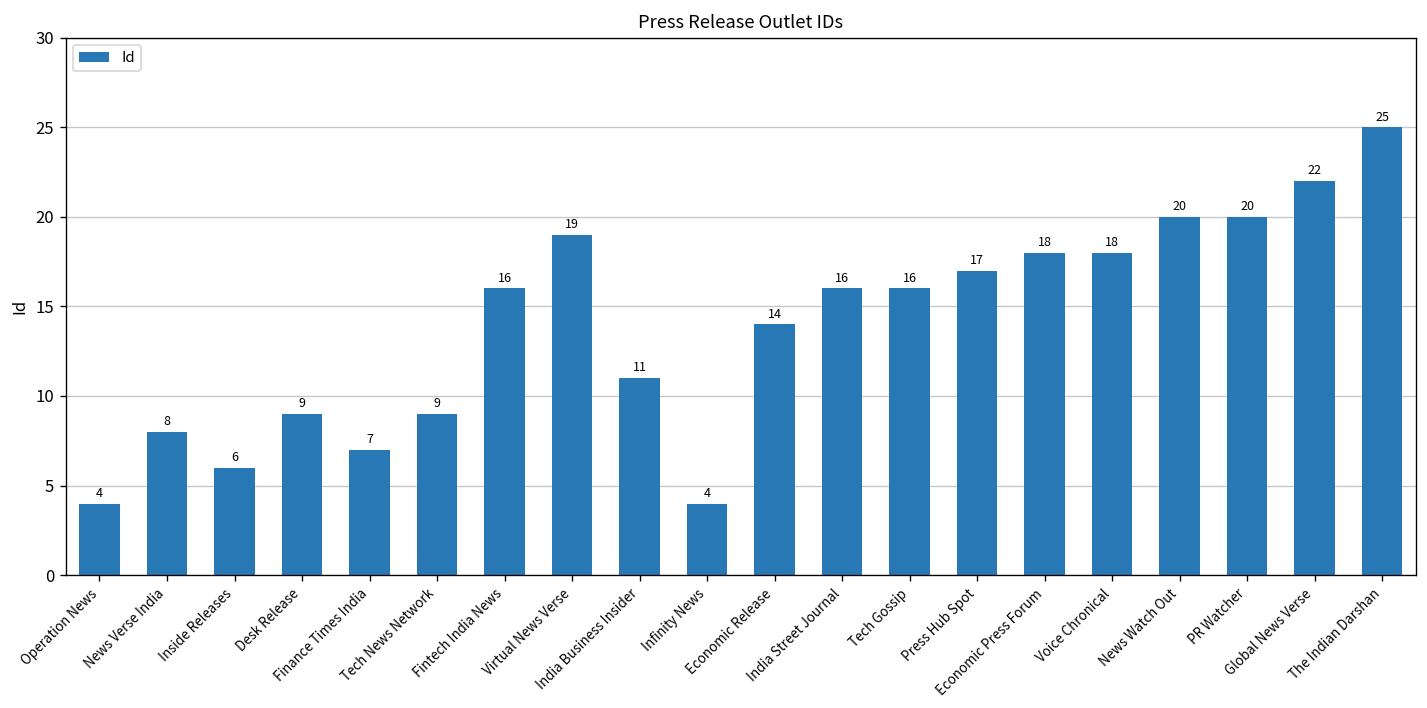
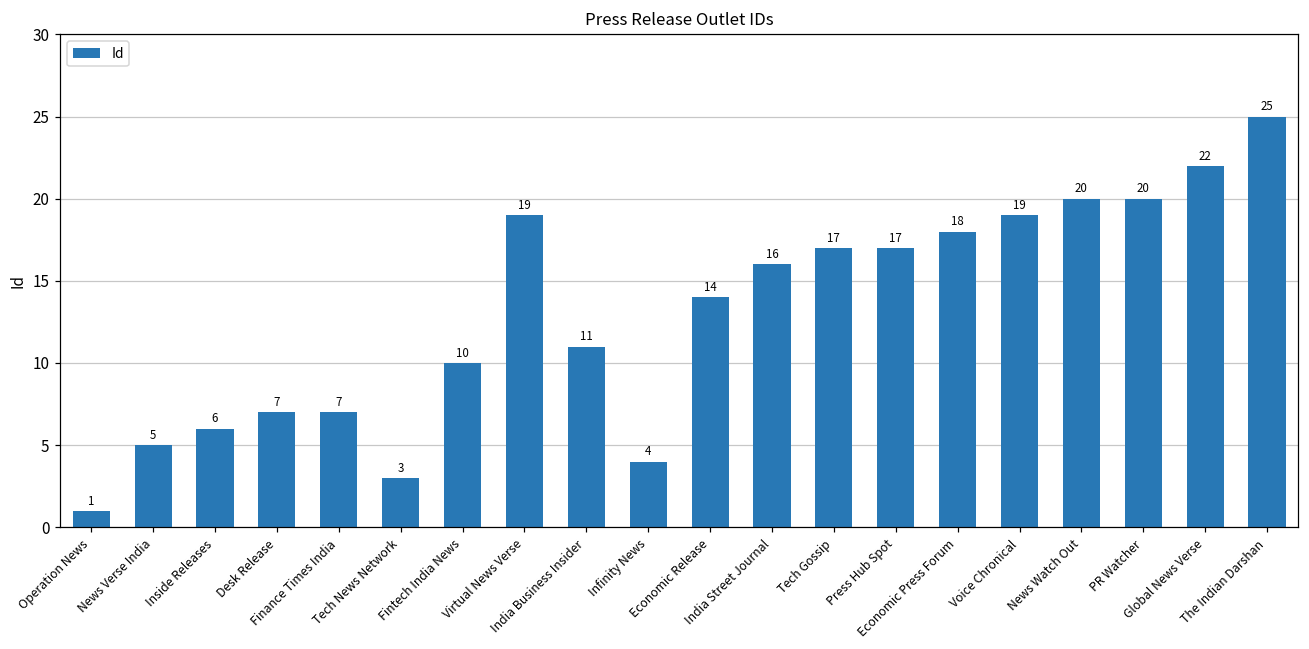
Operation News: 4 -> 1
News Verse India: 8 -> 5
Desk Release: 9 -> 7
Tech News Network: 9 -> 3
Fintech India News: 16 -> 10
Tech Gossip: 16 -> 17
Voice Chronical: 18 -> 19
